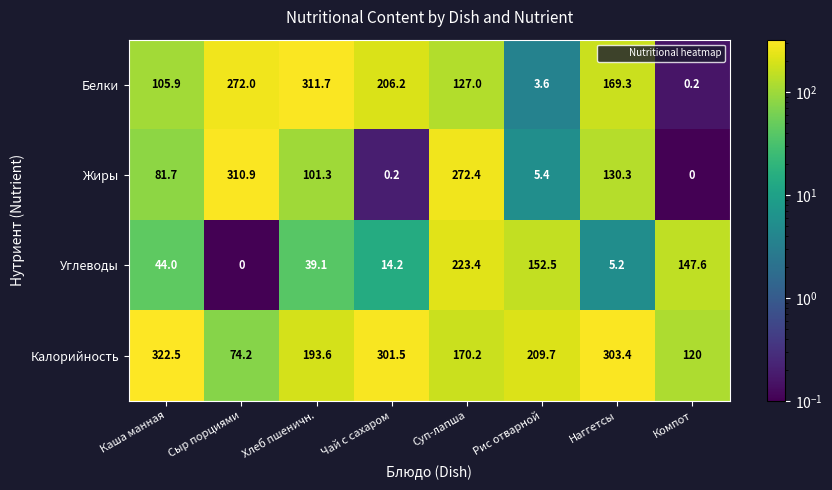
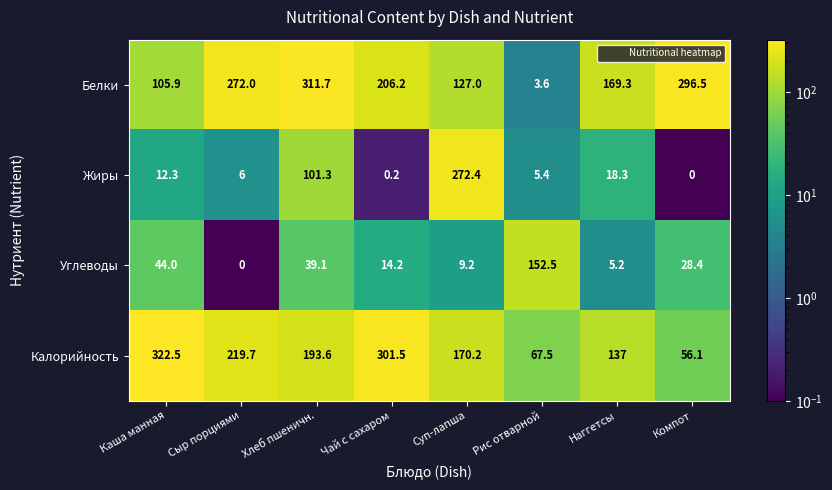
Белки, Компот: 0.2 -> 296.5
Жиры, Каша манная: 81.7 -> 12.3
Жиры, Сыр порциями: 310.9 -> 6
Жиры, Наггетсы: 130.3 -> 18.3
Углеводы, Суп-лапша: 223.4 -> 9.2
Углеводы, Компот: 147.6 -> 28.4
Калорийность, Сыр порциями: 74.2 -> 219.7
Калорийность, Рис отварной: 209.7 -> 67.5
Калорийность, Наггетсы: 303.4 -> 137
Калорийность, Компот: 120 -> 56.1
